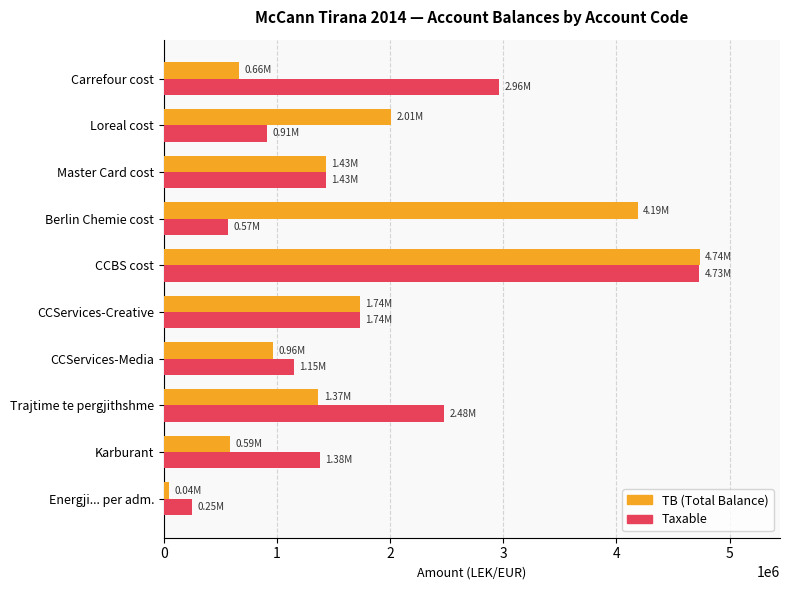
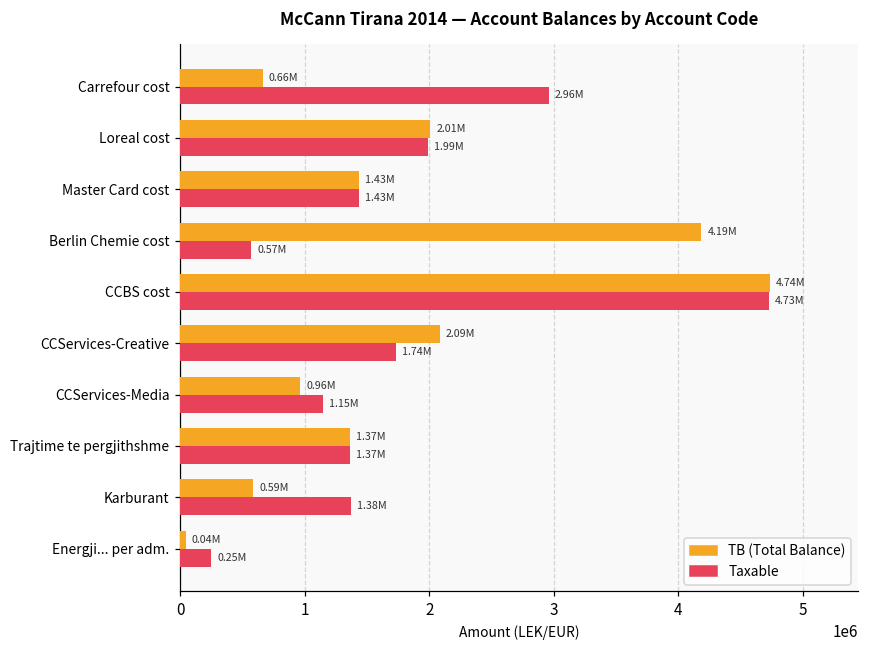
Taxable, Loreal cost: 0.91M -> 1.99M
TB (Total Balance), CCServices-Creative: 1.74M -> 2.09M
Taxable, Trajtime te pergjithshme: 2.48M -> 1.37M
